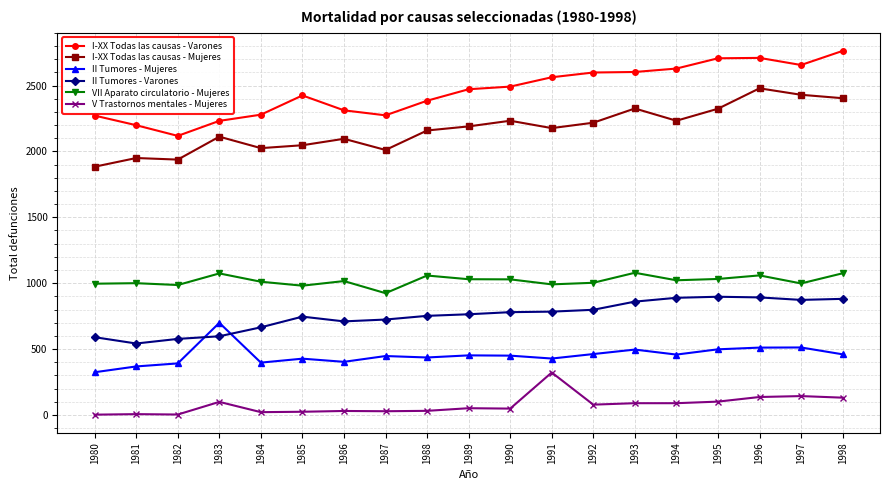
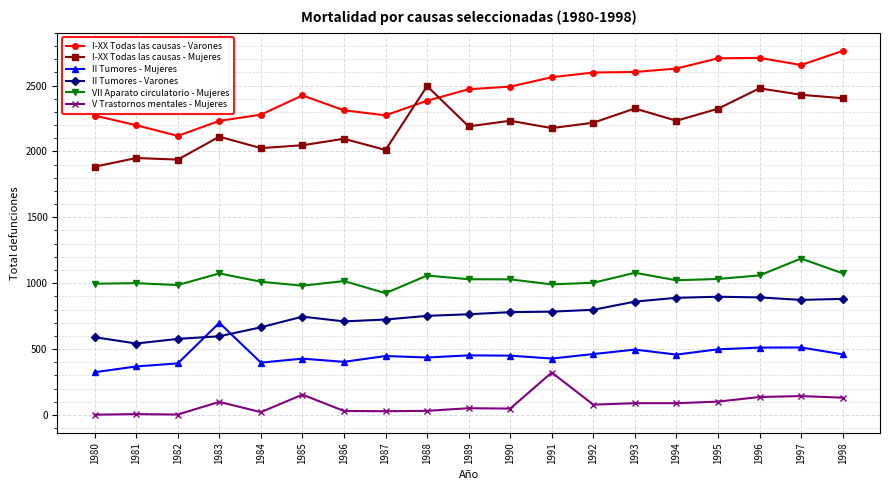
V Trastornos mentales - Mujeres, 1985: 20 -> 150
I-XX Todas las causas - Mujeres, 1988: 2160 -> 2500
VII Aparato circulatorio - Mujeres, 1997: 1000 -> 1190
